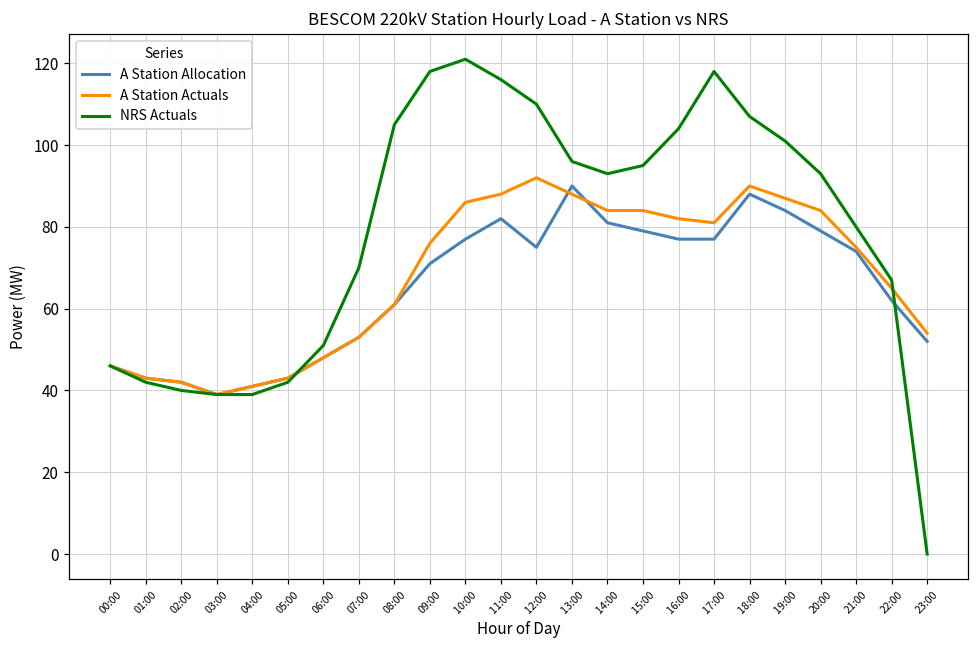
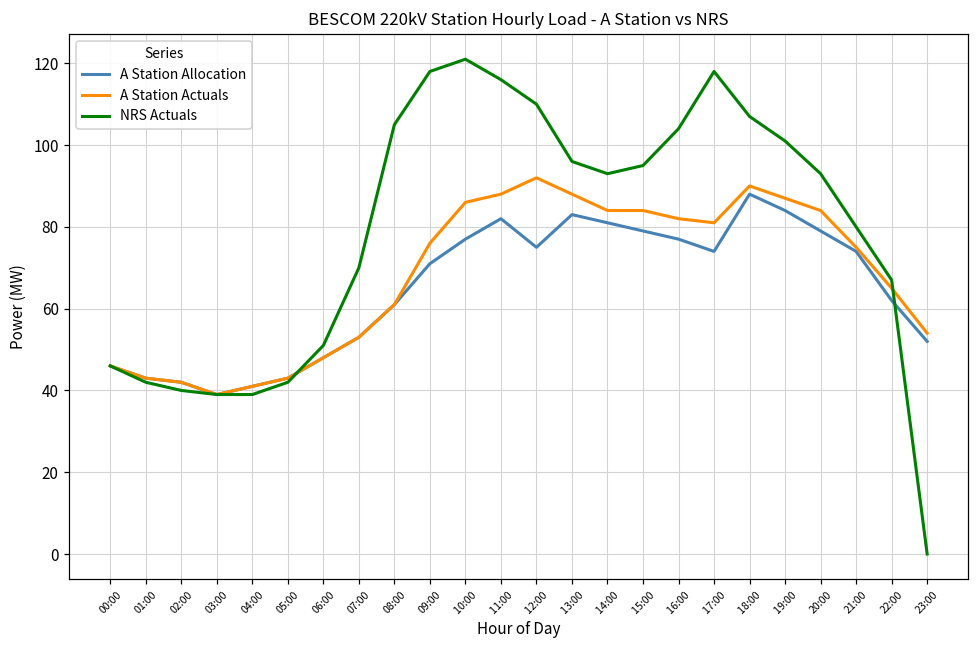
A Station Allocation, 13:00: 90 -> 83
A Station Allocation, 17:00: 77 -> 74
